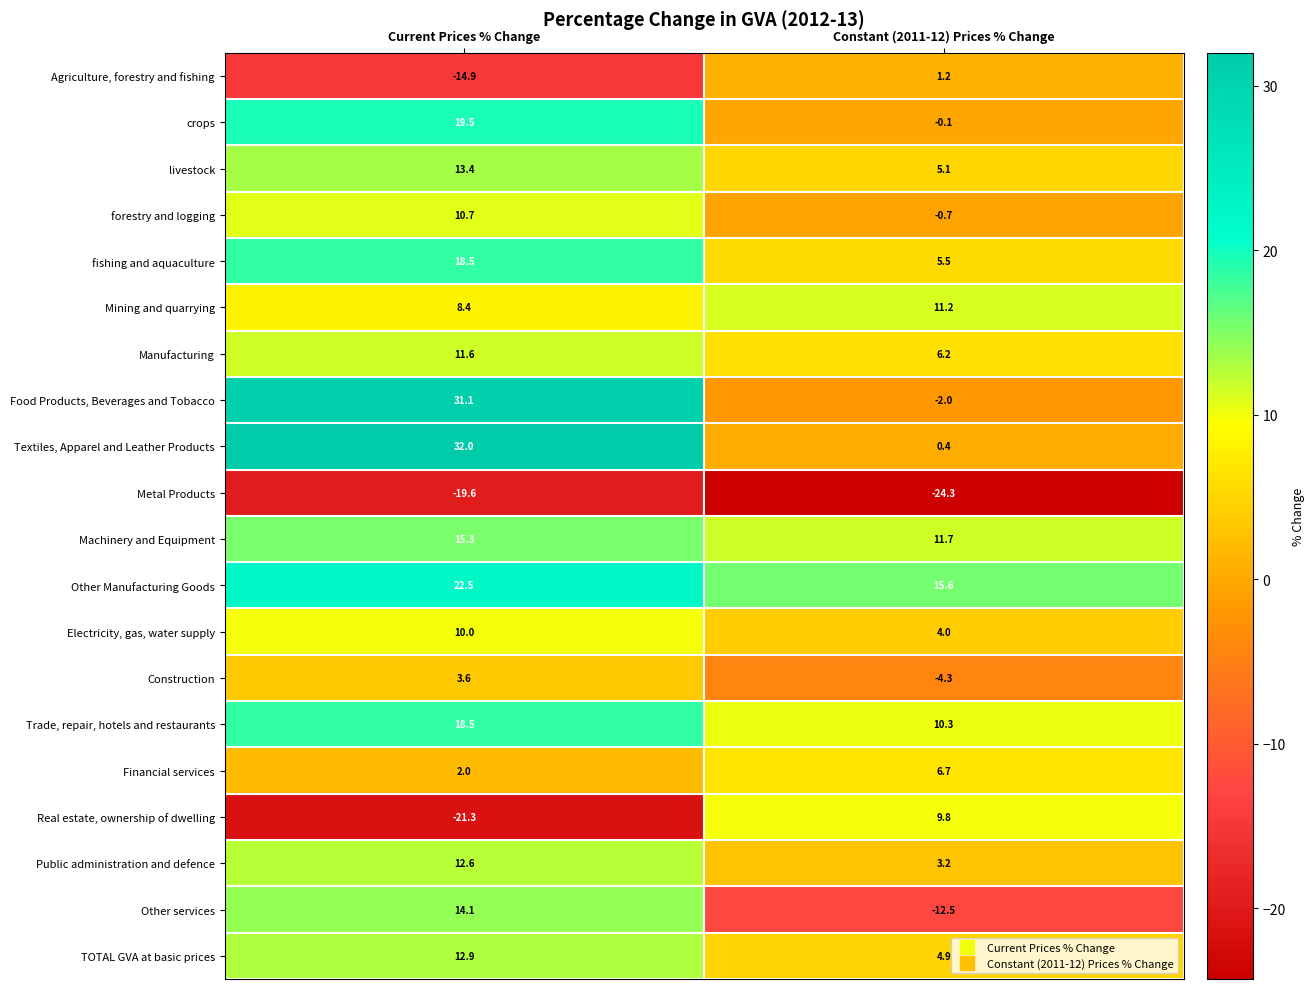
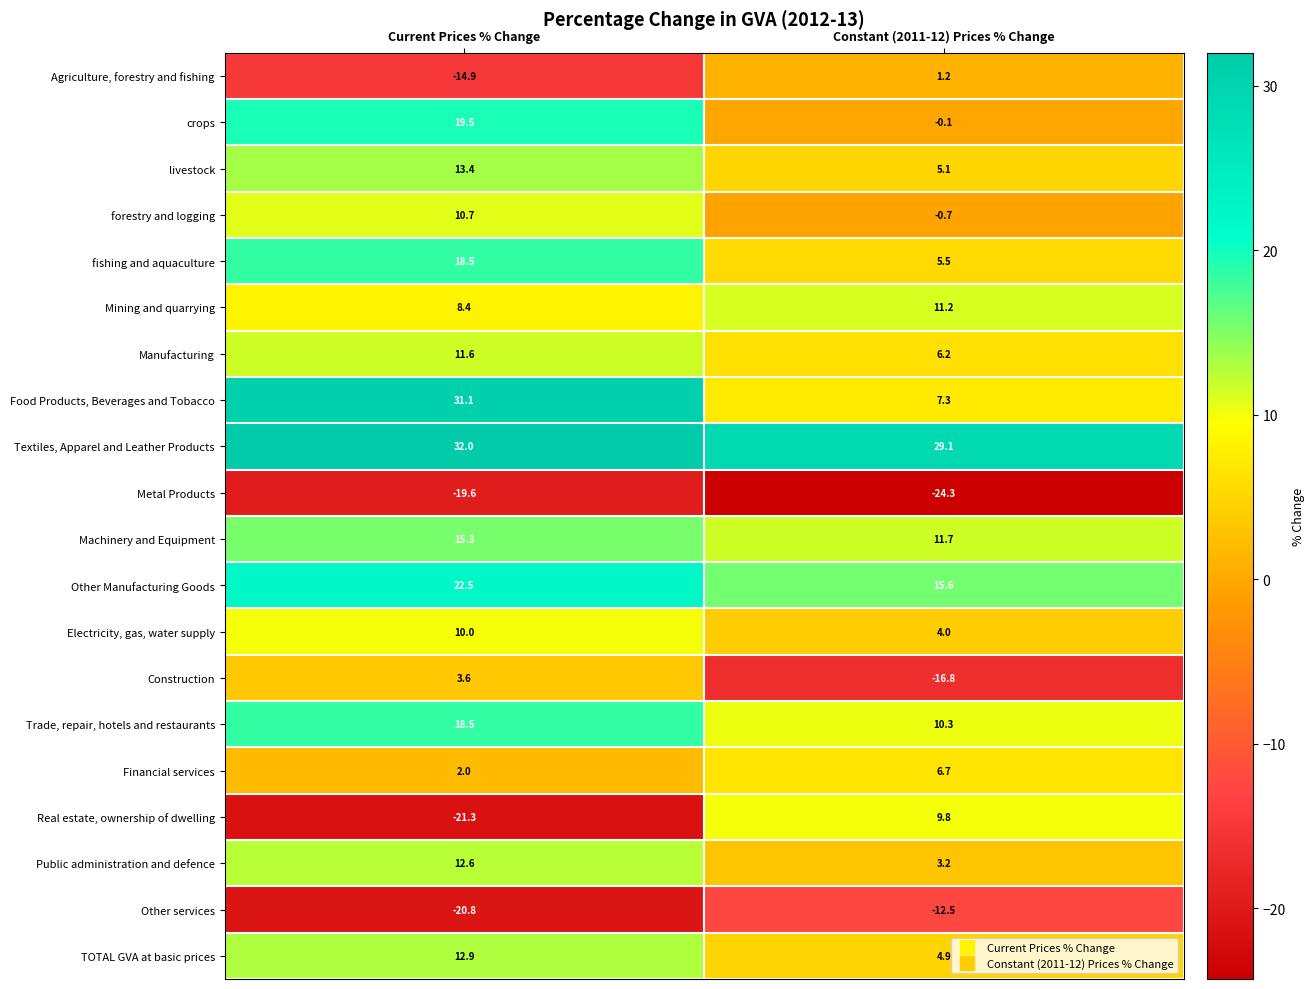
Food Products, Beverages and Tobacco, Constant (2011-12) Prices % Change: -2.0 -> 7.3
Textiles, Apparel and Leather Products, Constant (2011-12) Prices % Change: 0.4 -> 29.1
Construction, Constant (2011-12) Prices % Change: -4.3 -> -16.8
Other services, Current Prices % Change: 14.1 -> -20.8
